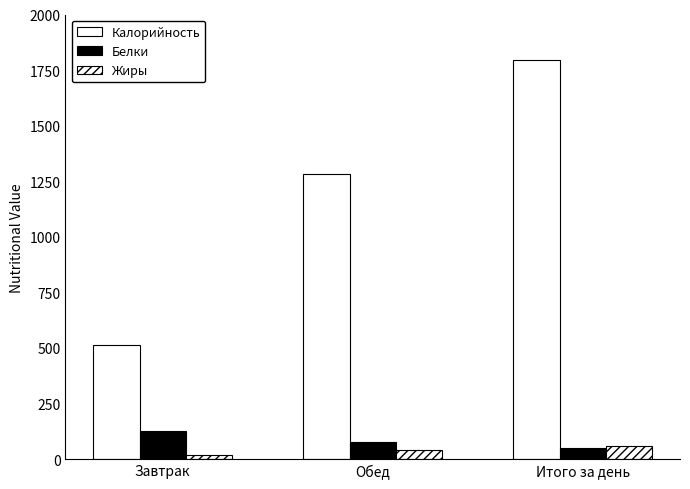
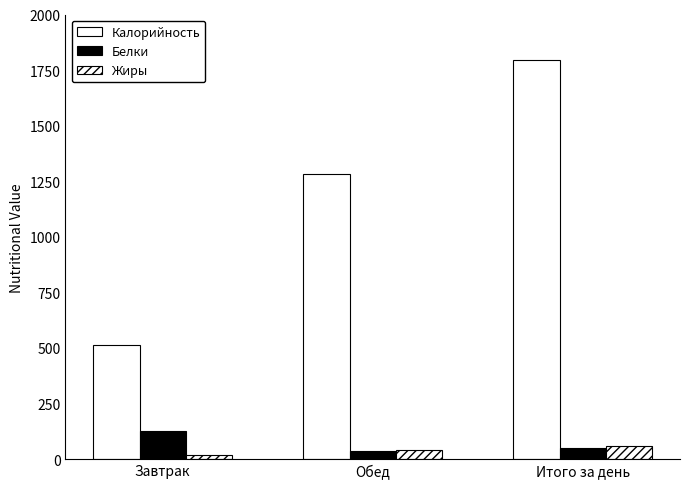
Белки, Обед: 80 -> 40
